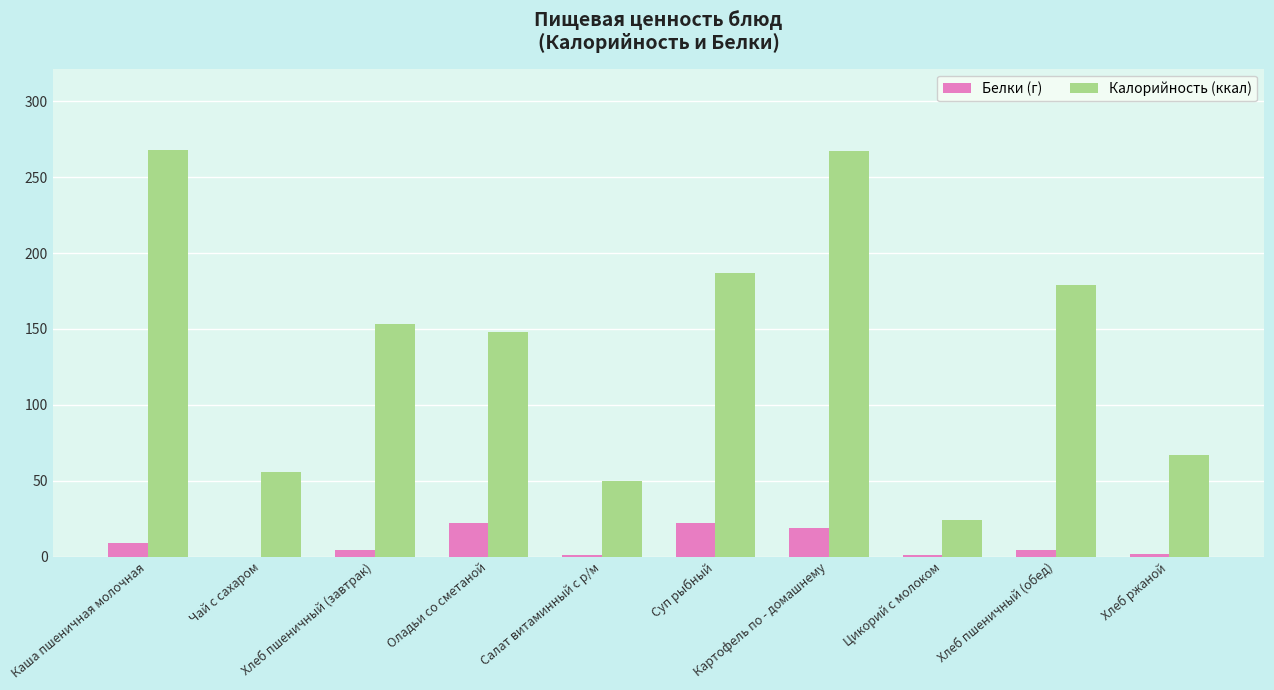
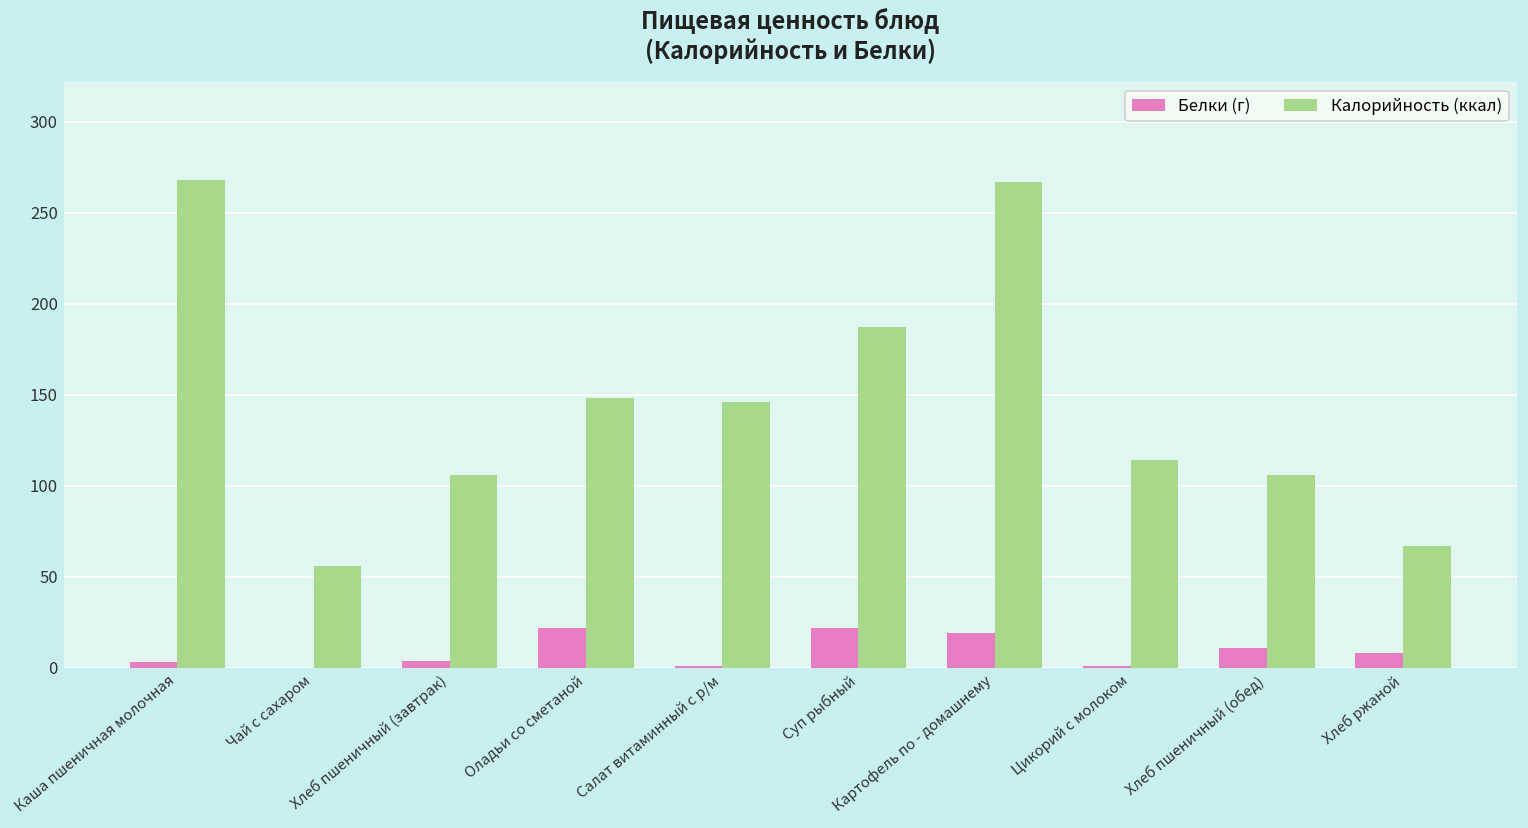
Белки (г), Каша пшеничная молочная: 9 -> 3
Калорийность (ккал), Хлеб пшеничный (завтрак): 153 -> 106
Калорийность (ккал), Салат витаминный с р/м: 50 -> 146
Калорийность (ккал), Цикорий с молоком: 24 -> 114
Белки (г), Хлеб пшеничный (обед): 4 -> 11
Калорийность (ккал), Хлеб пшеничный (обед): 179 -> 106
Белки (г), Хлеб ржаной: 2 -> 8
